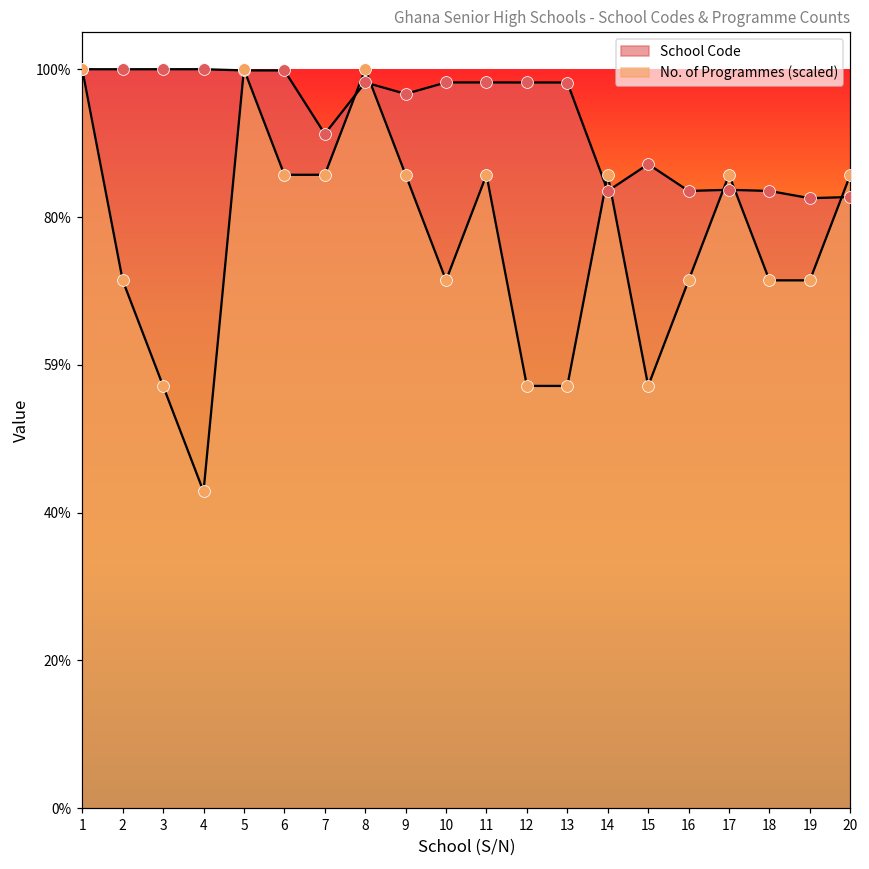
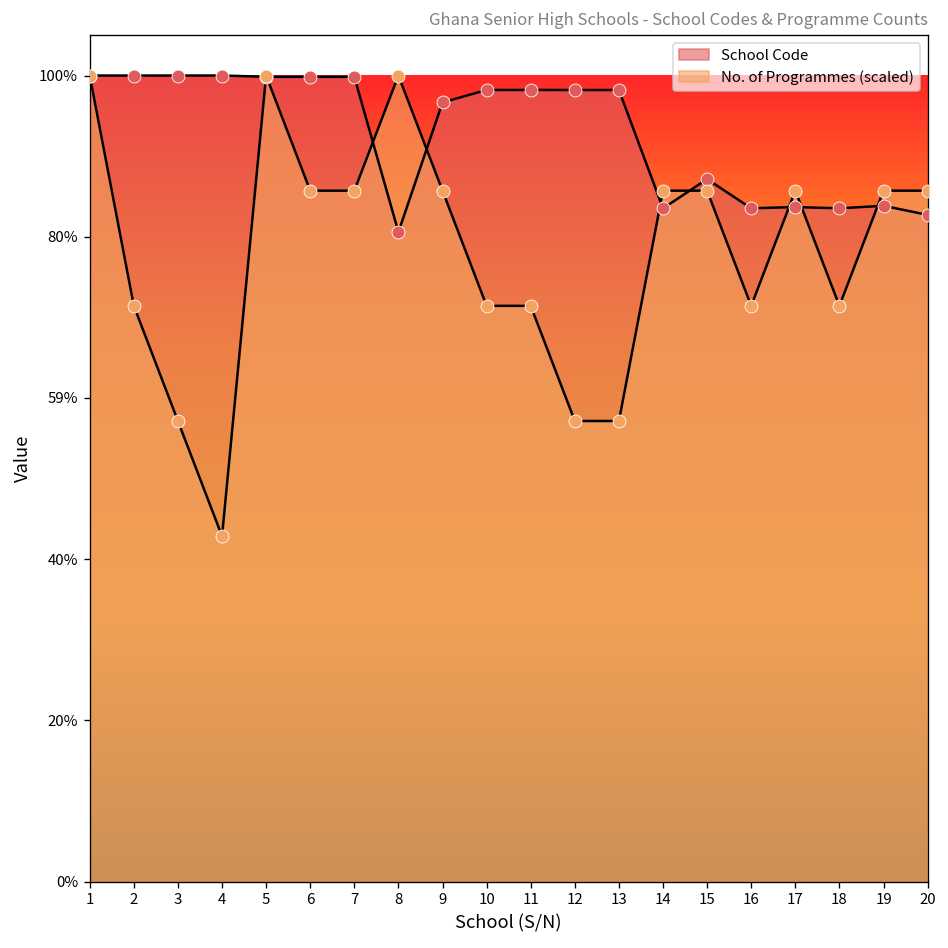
School Code, 7: 91% -> 100%
School Code, 8: 98% -> 81%
No. of Programmes (scaled), 11: 86% -> 71%
No. of Programmes (scaled), 15: 57% -> 86%
School Code, 19: 83% -> 84%
No. of Programmes (scaled), 19: 71% -> 86%
